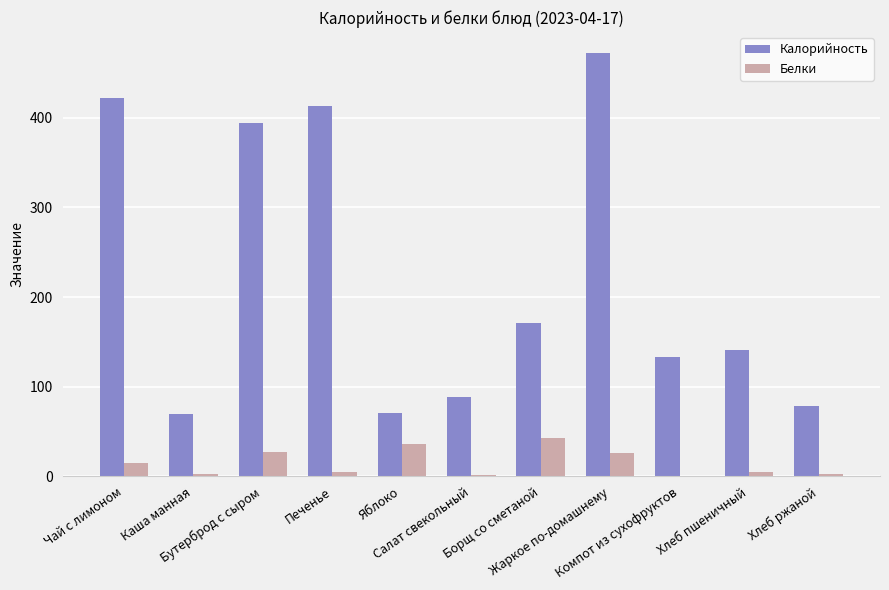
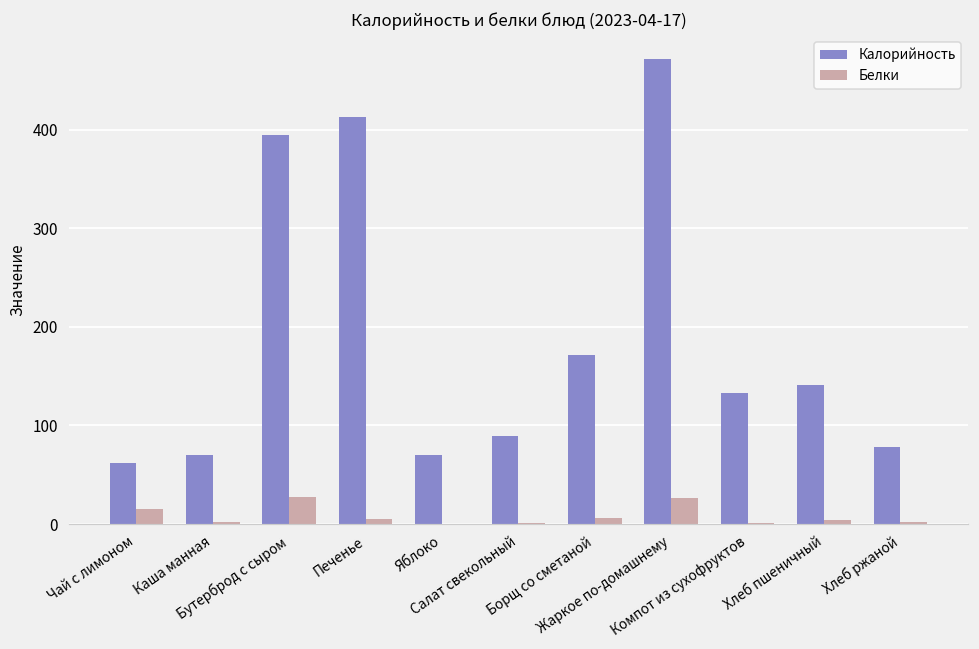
Калорийность, Чай с лимоном: 420 -> 60
Белки, Яблоко: 40 -> 0
Белки, Борщ со сметаной: 40 -> 10
